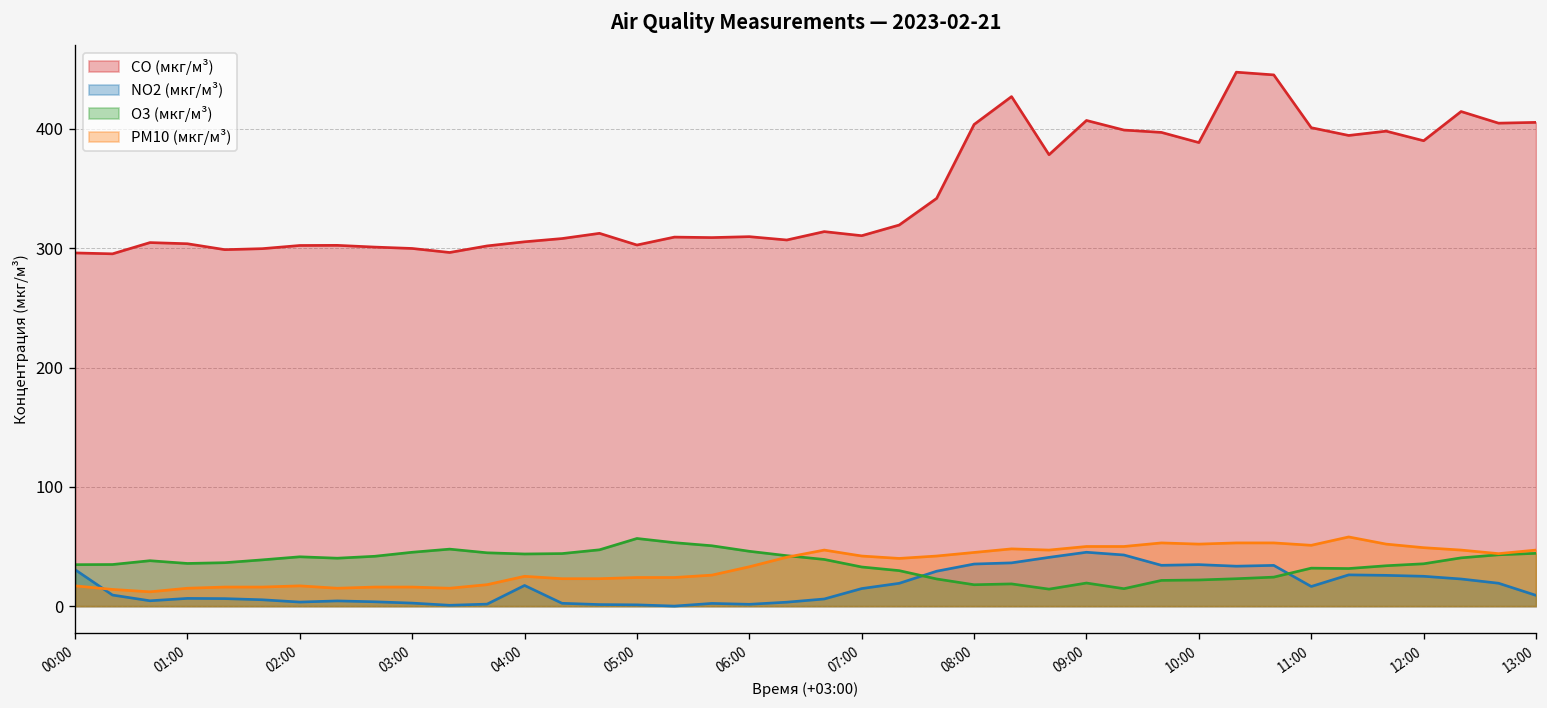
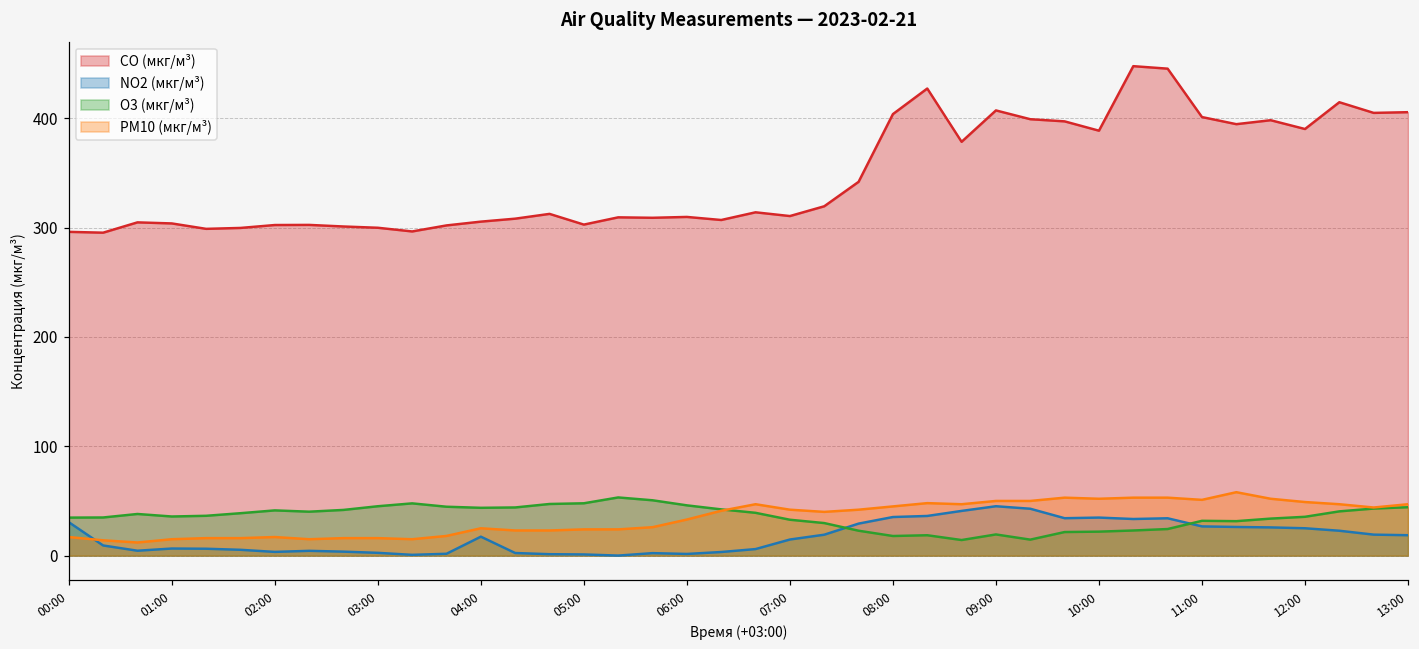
O3 (мкг/м³), 05:00: 60 -> 50
NO2 (мкг/м³), 11:00: 20 -> 30
NO2 (мкг/м³), 13:00: 10 -> 20
